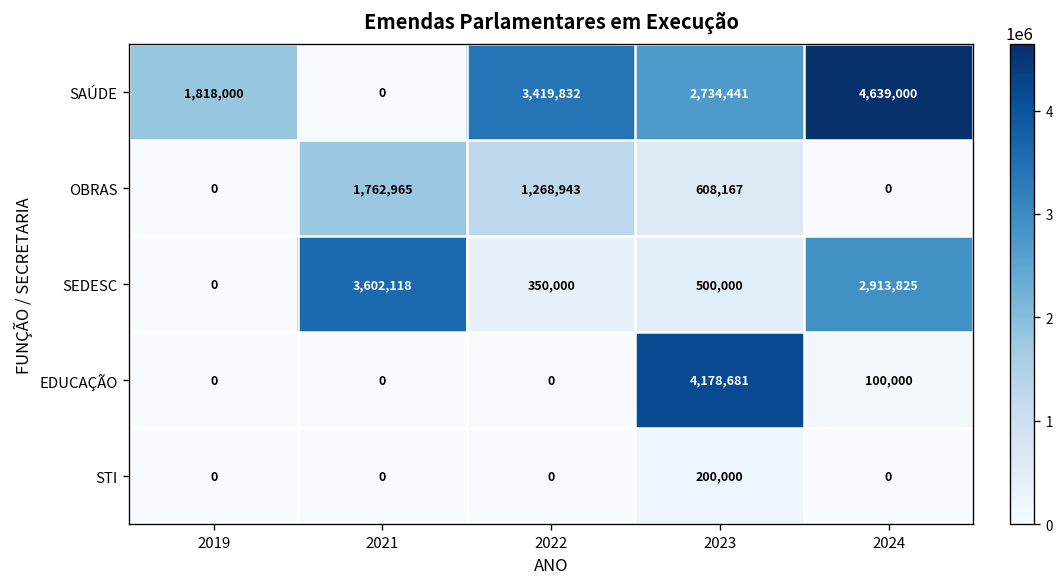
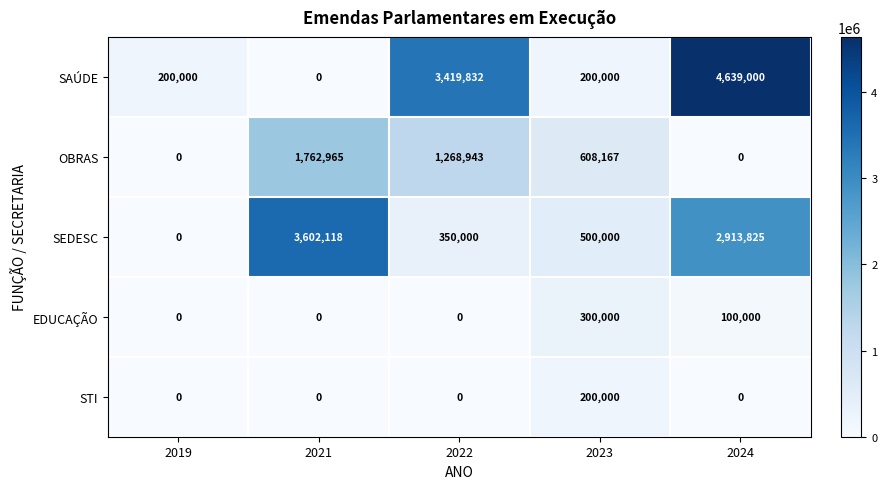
SAÚDE, 2019: 1,818,000 -> 200,000
SAÚDE, 2023: 2,734,441 -> 200,000
EDUCAÇÃO, 2023: 4,178,681 -> 300,000
